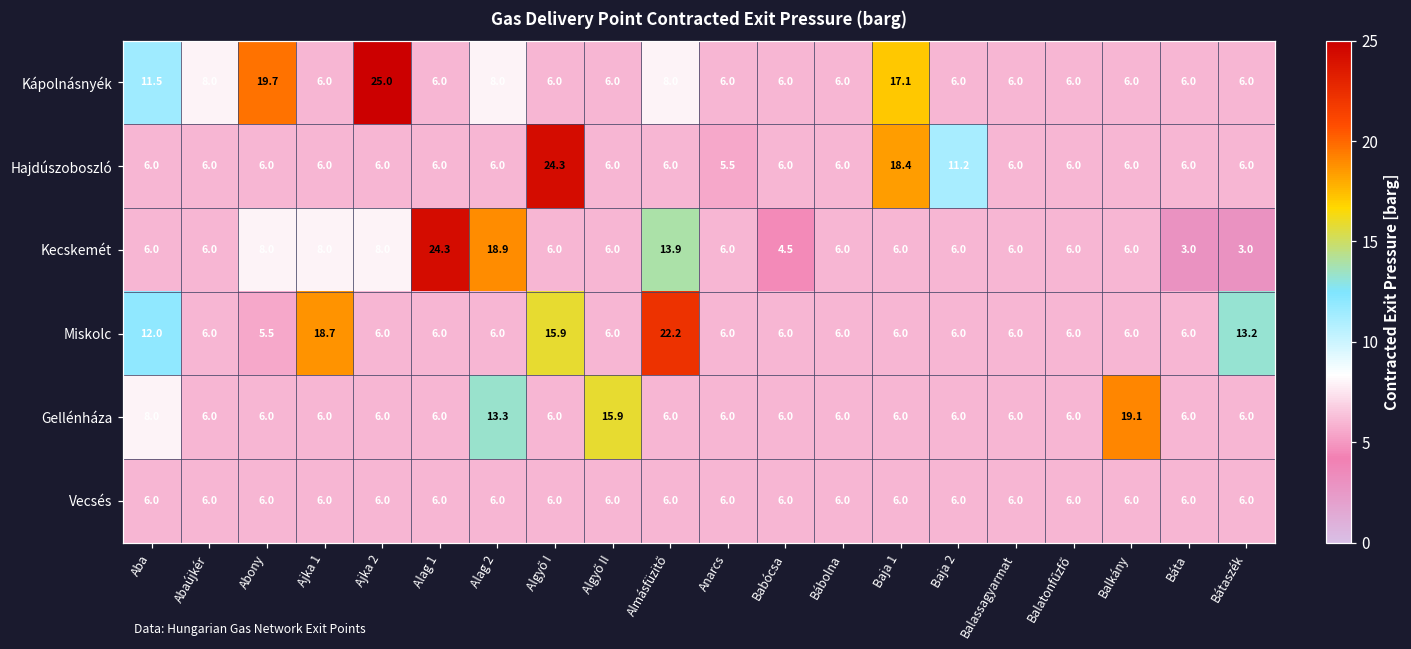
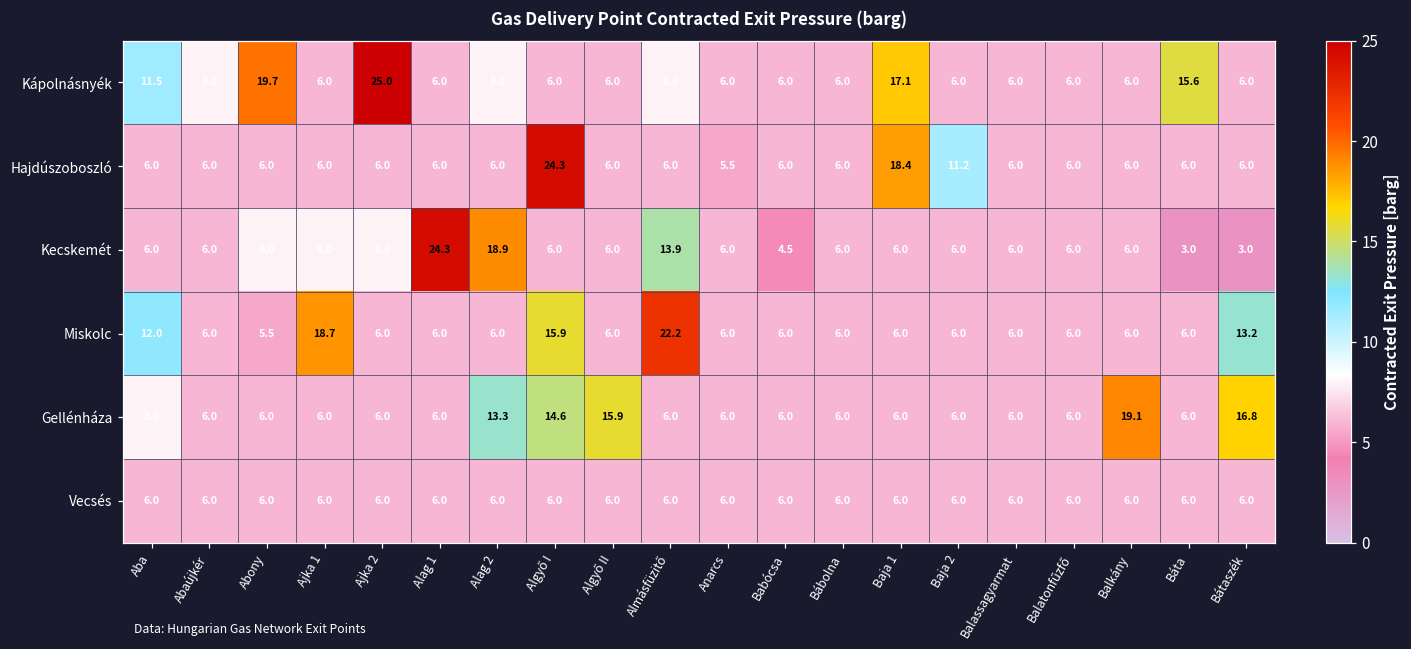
Kápolnásnyék, Báta: 6.0 -> 15.6
Gellénháza, Algyő I: 6.0 -> 14.6
Gellénháza, Bátaszék: 6.0 -> 16.8
